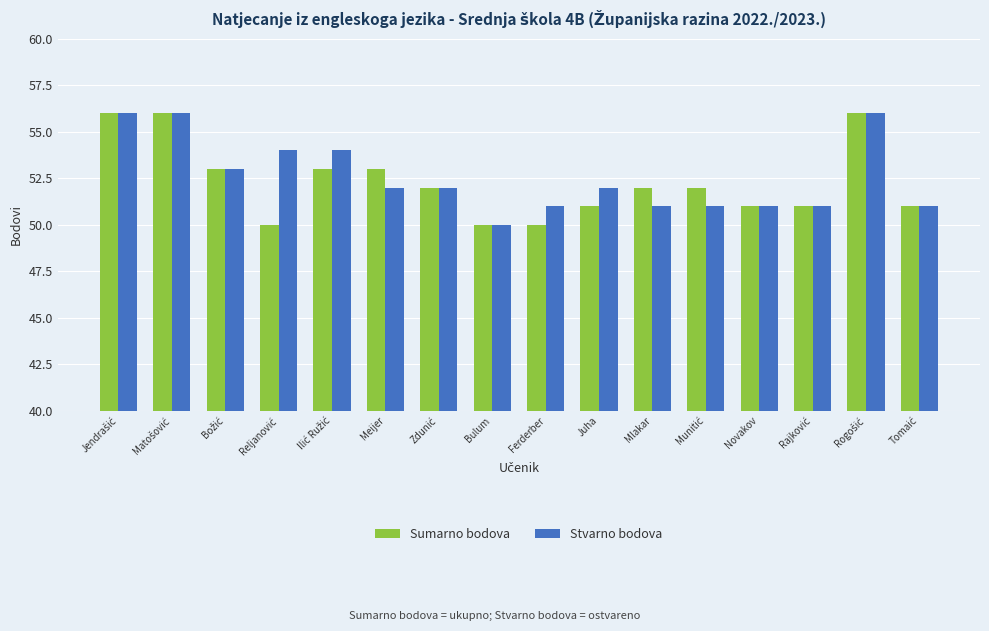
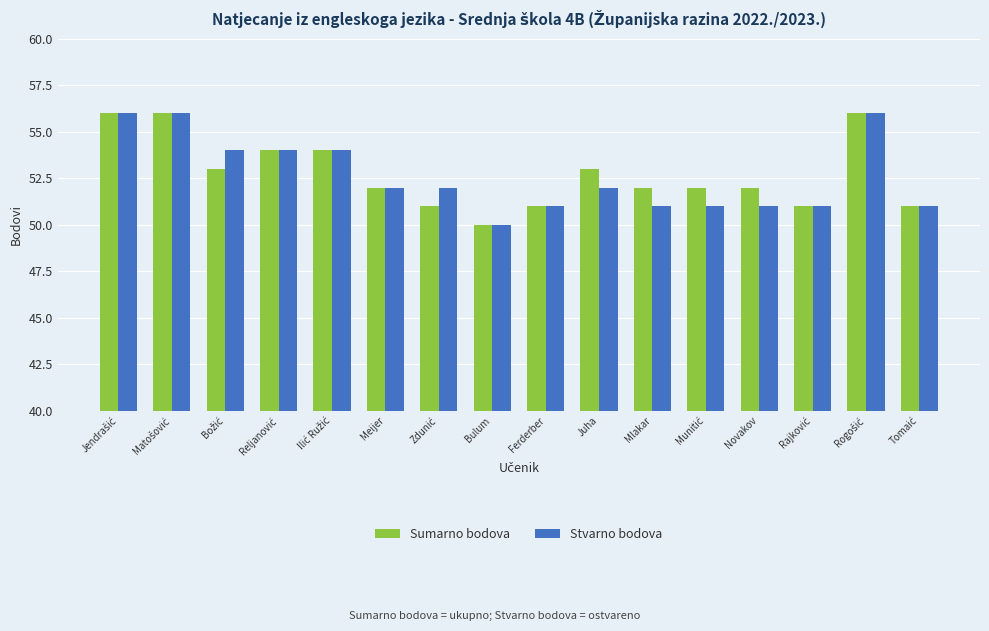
Stvarno bodova, Božić: 53 -> 54
Sumarno bodova, Reljanović: 50 -> 54
Sumarno bodova, Ilić Ružić: 53 -> 54
Sumarno bodova, Meijer: 53 -> 52
Sumarno bodova, Zdunić: 52 -> 51
Sumarno bodova, Ferderber: 50 -> 51
Sumarno bodova, Juha: 51 -> 53
Sumarno bodova, Novakov: 51 -> 52
